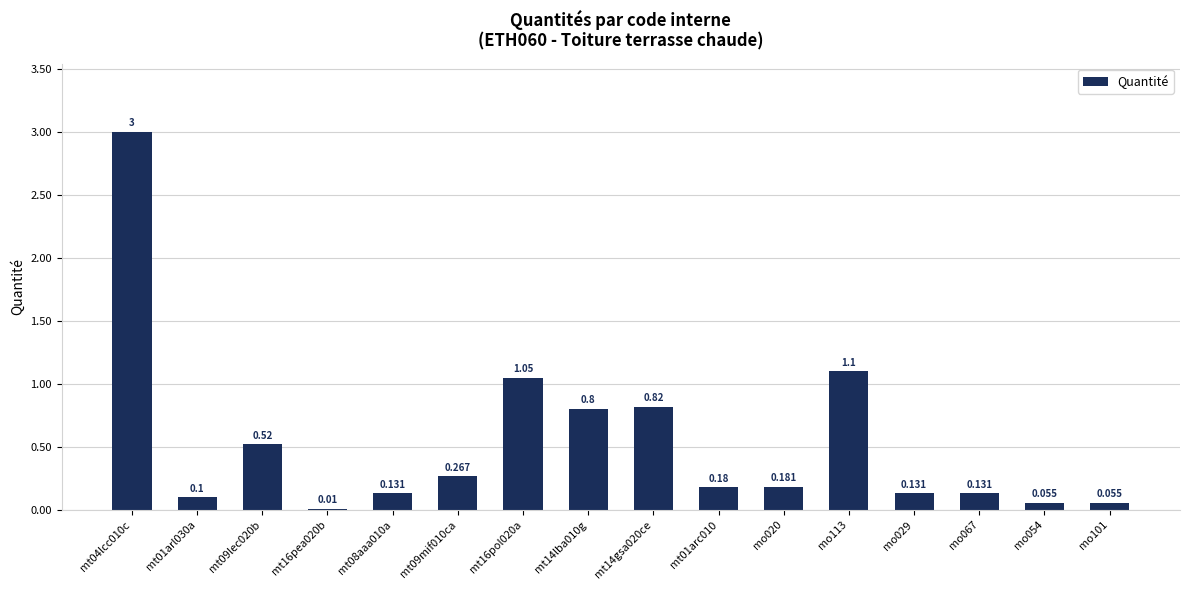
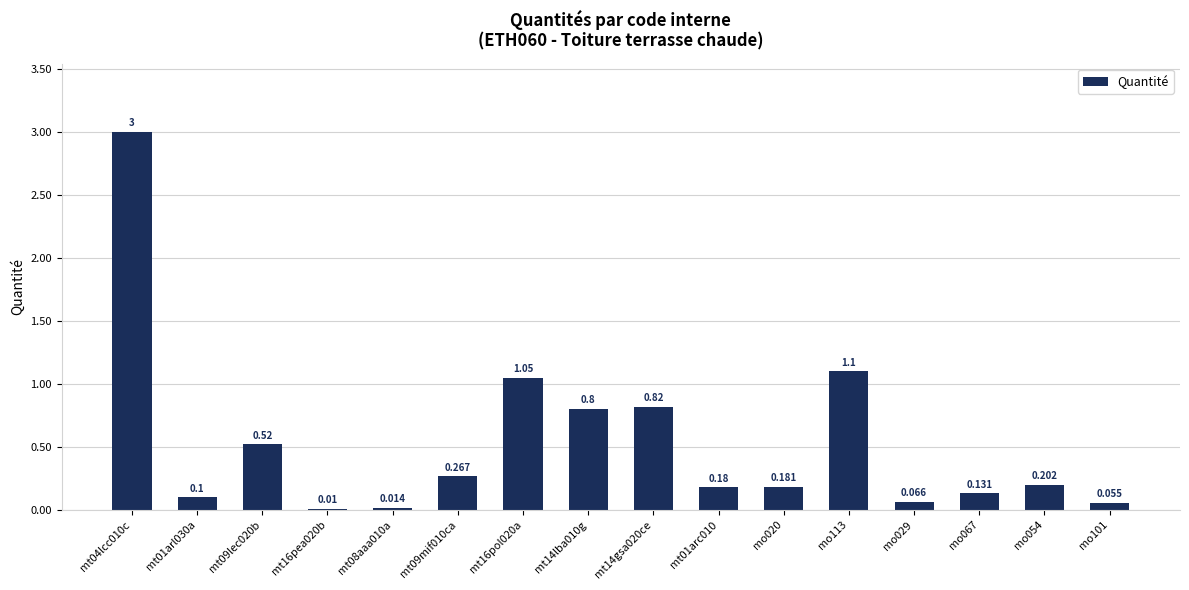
mt08aaa010a: 0.131 -> 0.014
mo029: 0.131 -> 0.066
mo054: 0.055 -> 0.202
